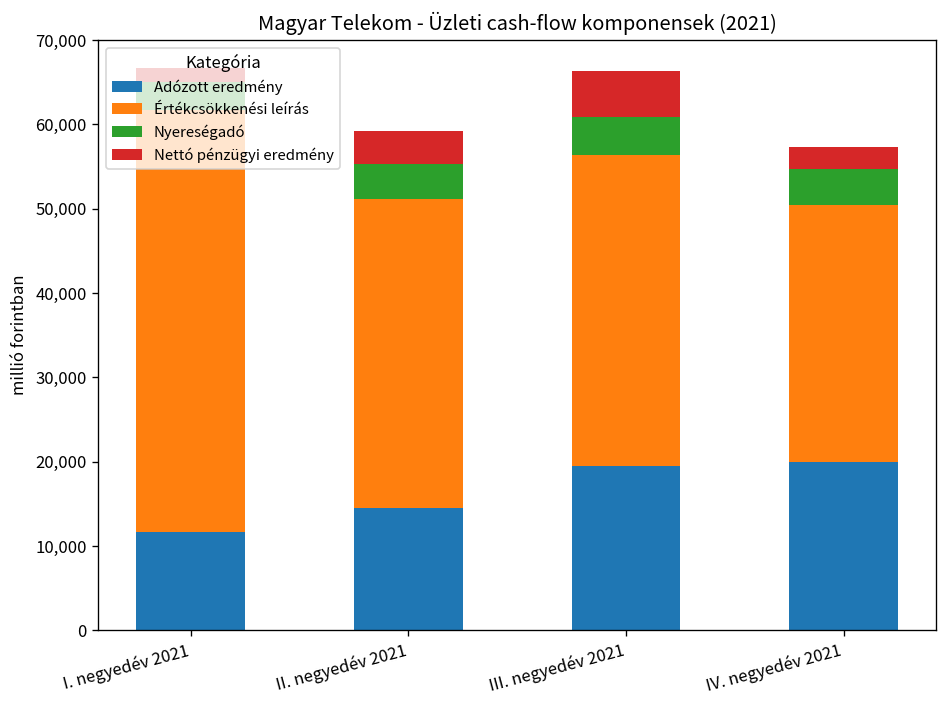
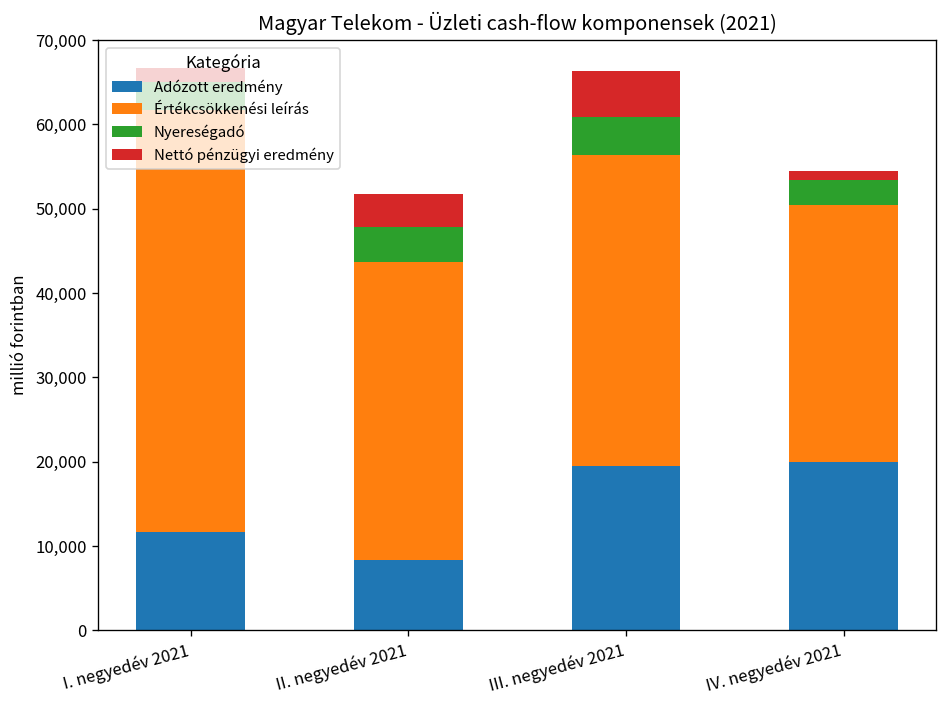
Adózott eredmény, II. negyedév 2021: 15,000 -> 8,000
Értékcsökkenési leírás, II. negyedév 2021: 37,000 -> 35,000
Nyereségadó, IV. negyedév 2021: 4,000 -> 3,000
Nettó pénzügyi eredmény, IV. negyedév 2021: 3,000 -> 1,000
